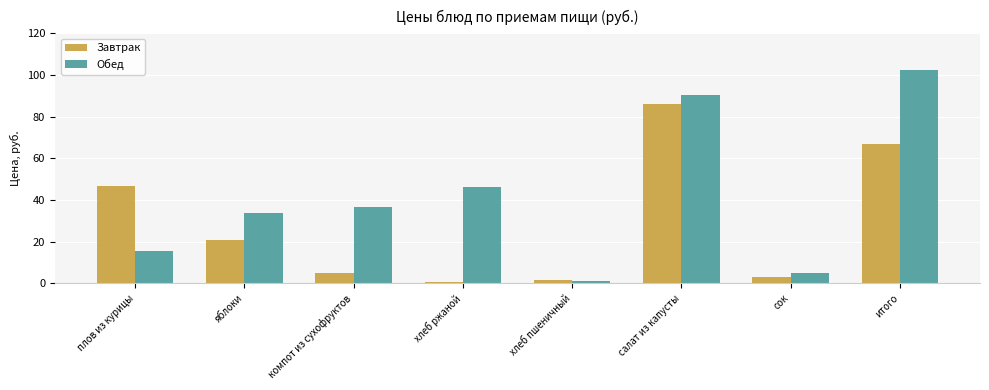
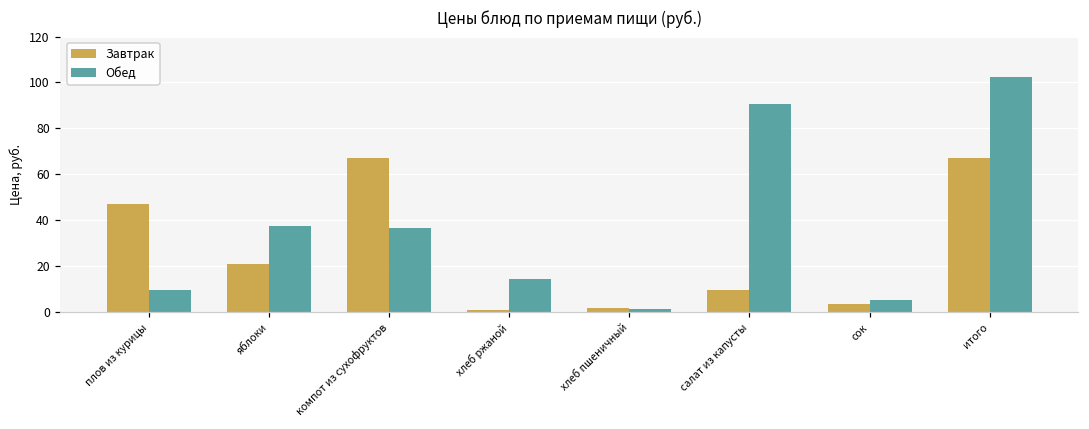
Обед, плов из курицы: 15 -> 9
Обед, яблоки: 34 -> 38
Завтрак, компот из сухофруктов: 5 -> 67
Обед, хлеб ржаной: 46 -> 14
Завтрак, салат из капусты: 86 -> 9
